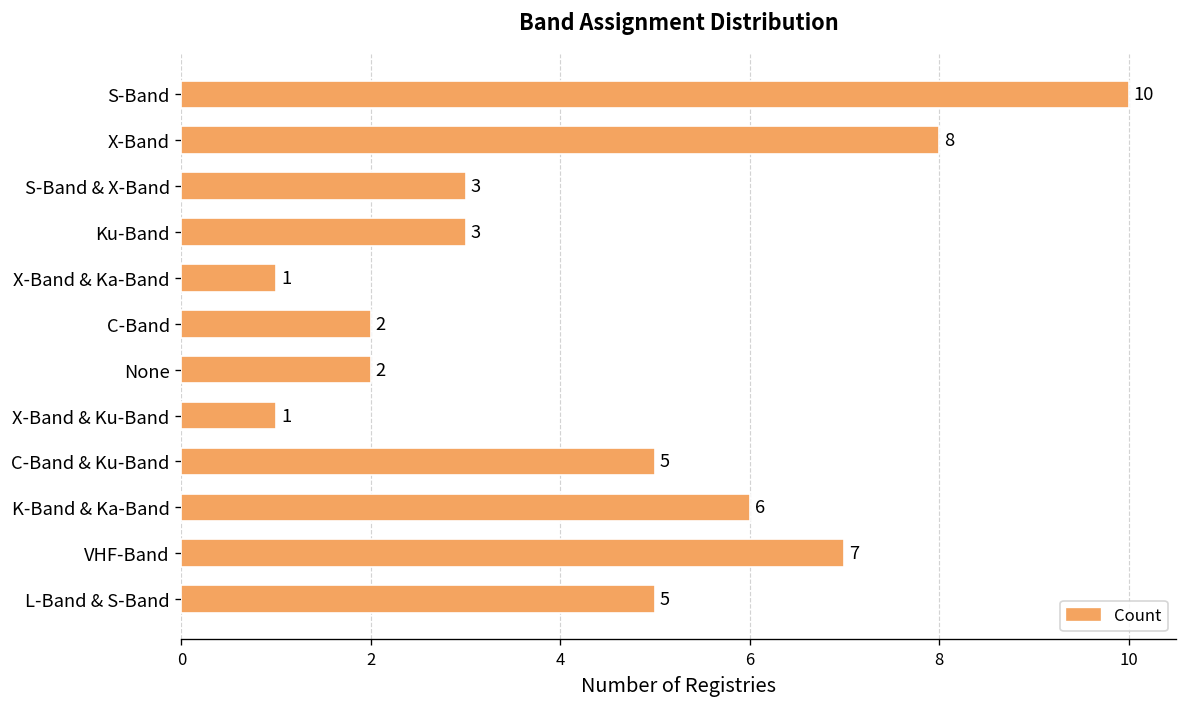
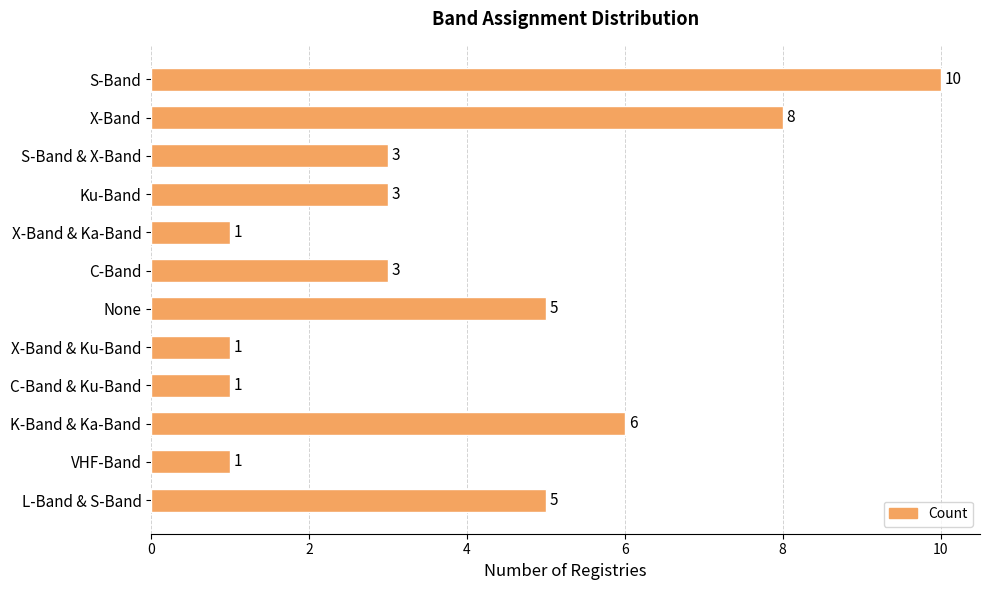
C-Band: 2 -> 3
None: 2 -> 5
C-Band & Ku-Band: 5 -> 1
VHF-Band: 7 -> 1
